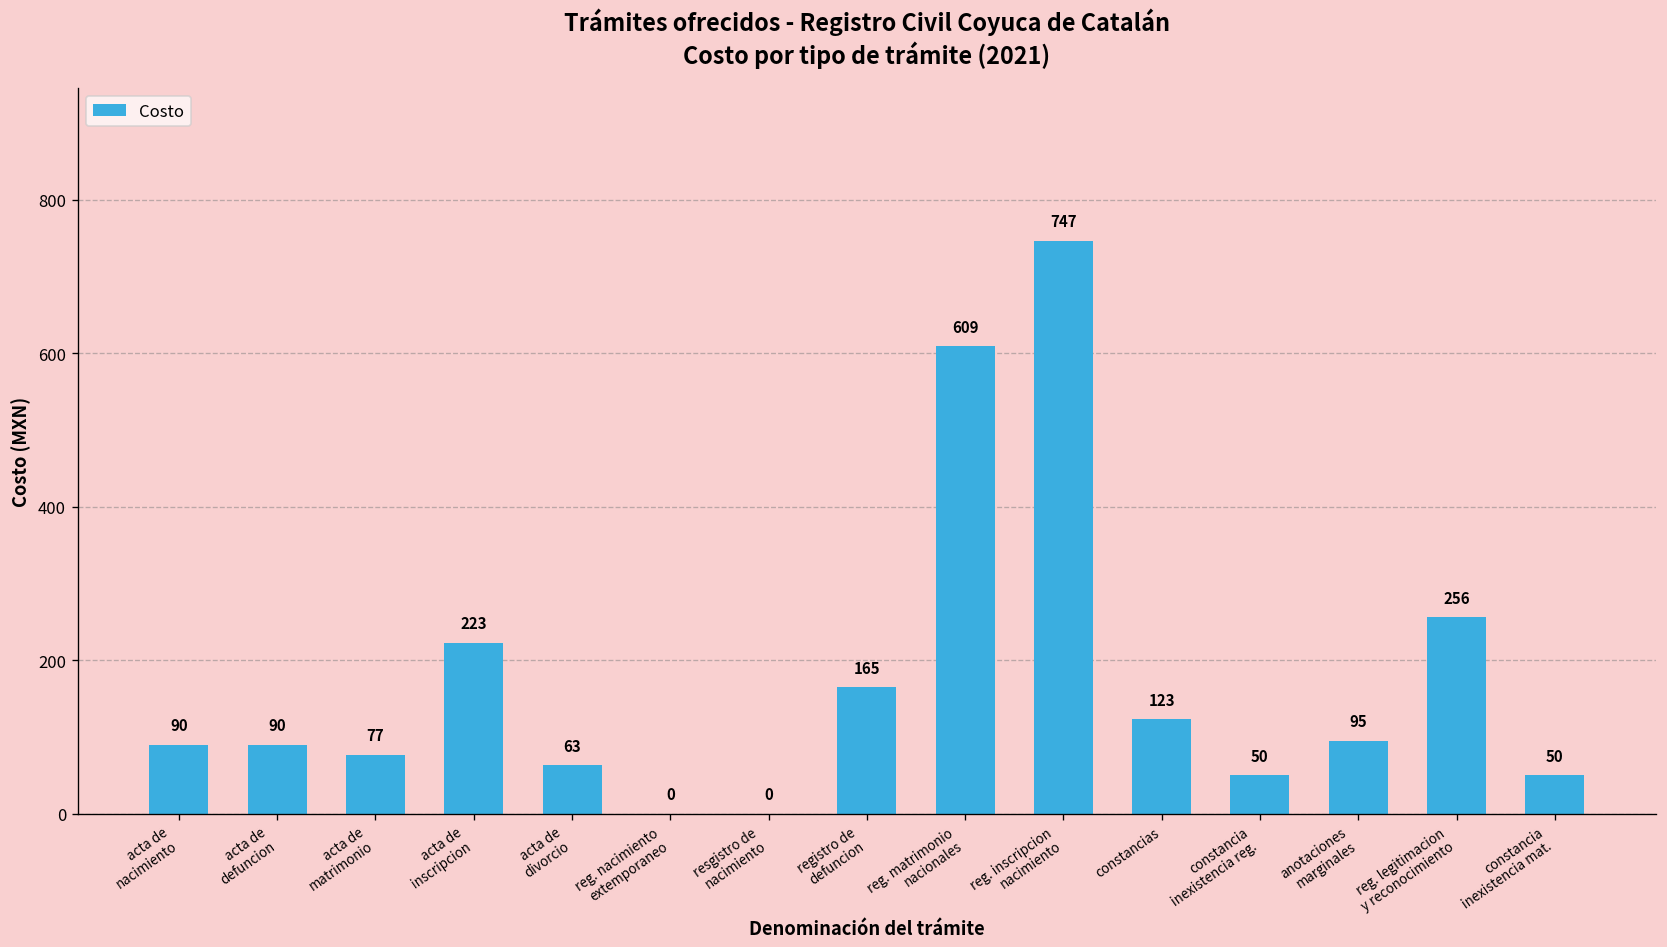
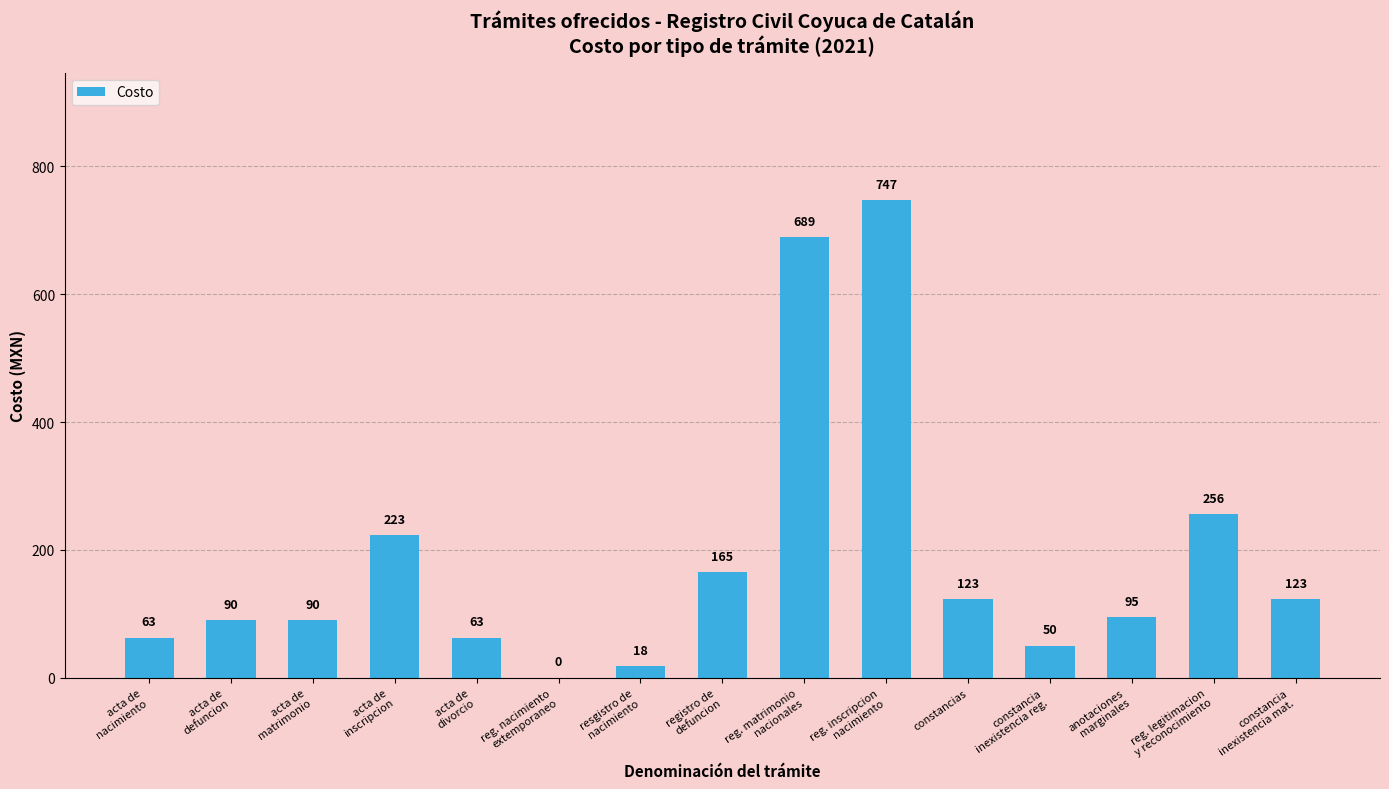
acta de nacimiento: 90 -> 63
acta de matrimonio: 77 -> 90
resgistro de nacimiento: 0 -> 18
reg. matrimonio nacionales: 609 -> 689
constancia inexistencia mat.: 50 -> 123
